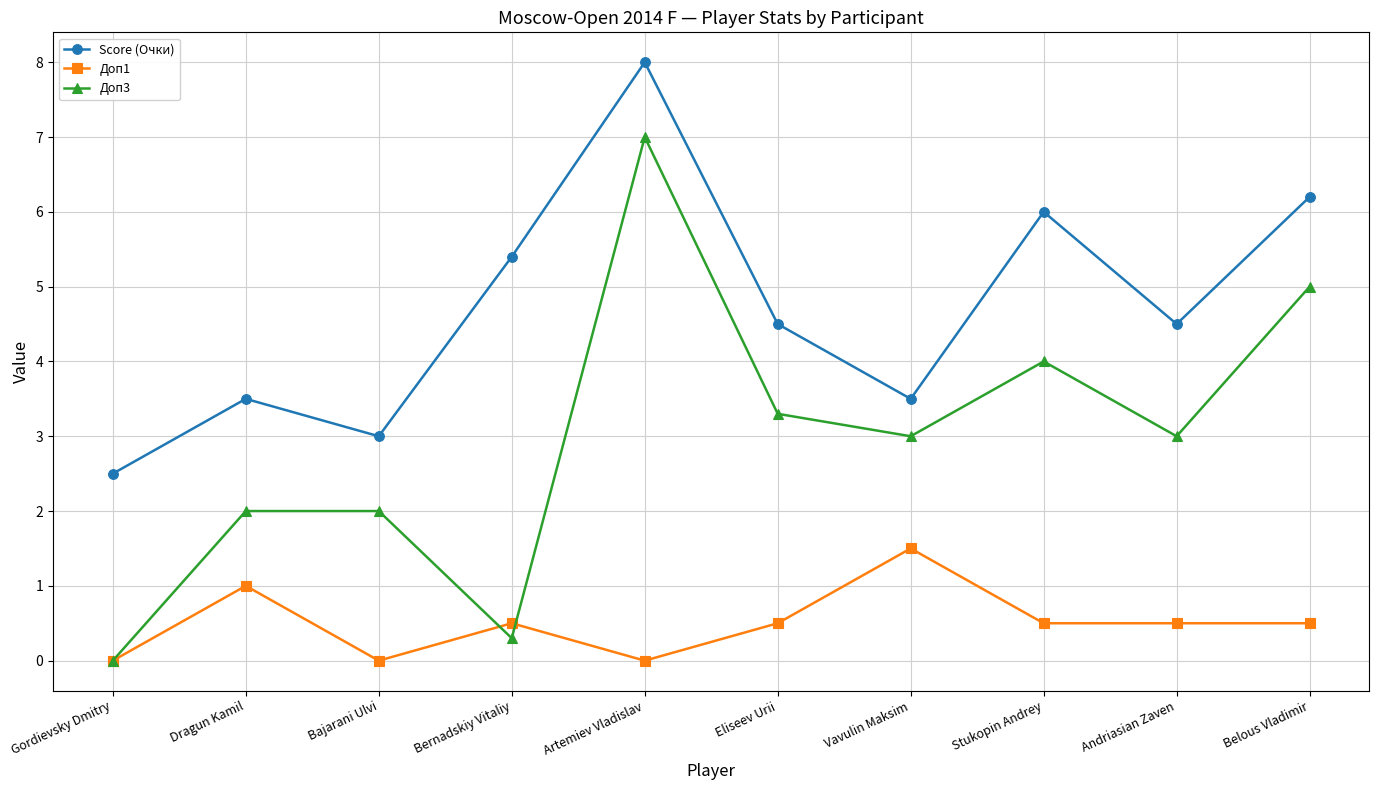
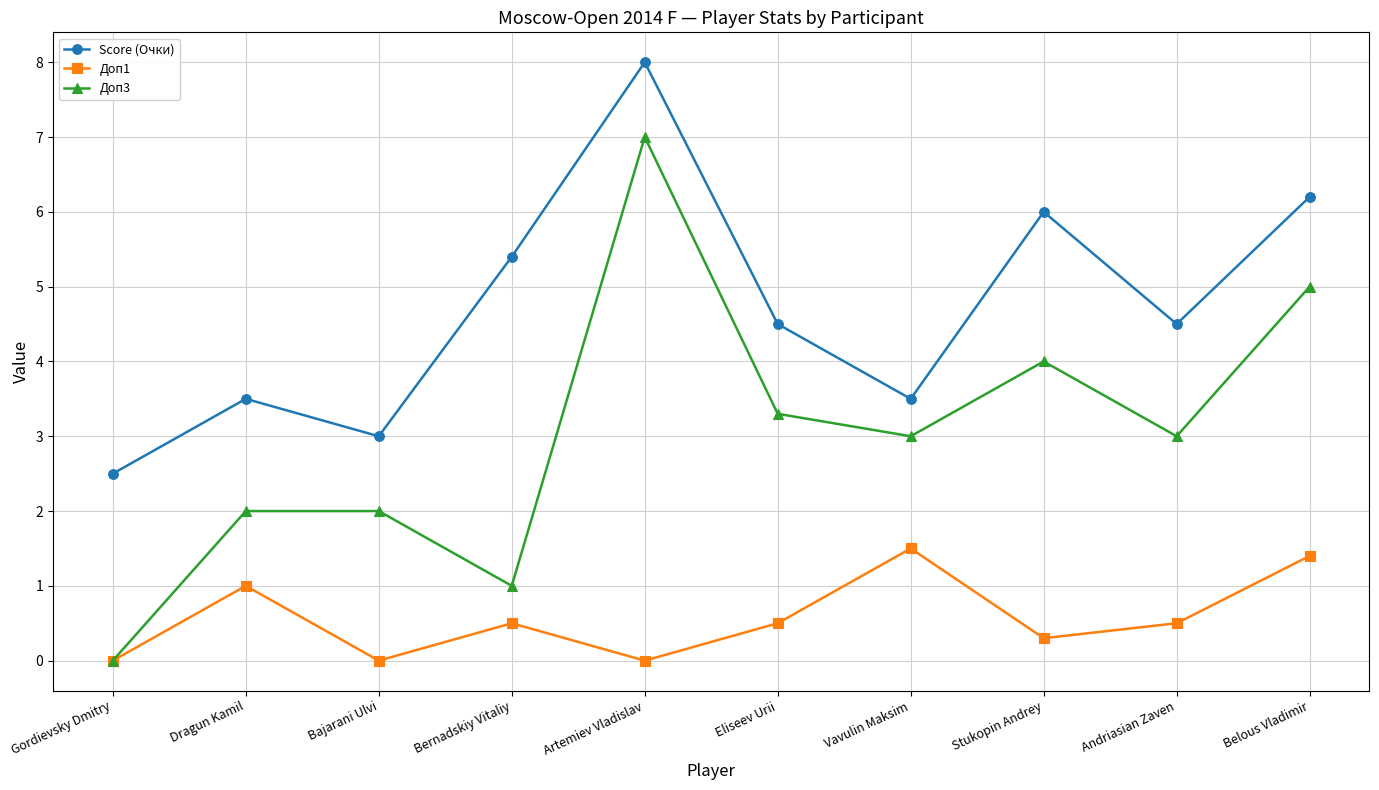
Доп3, Bernadskiy Vitaliy: 0.3 -> 1.0
Доп1, Stukopin Andrey: 0.5 -> 0.3
Доп1, Belous Vladimir: 0.5 -> 1.4
